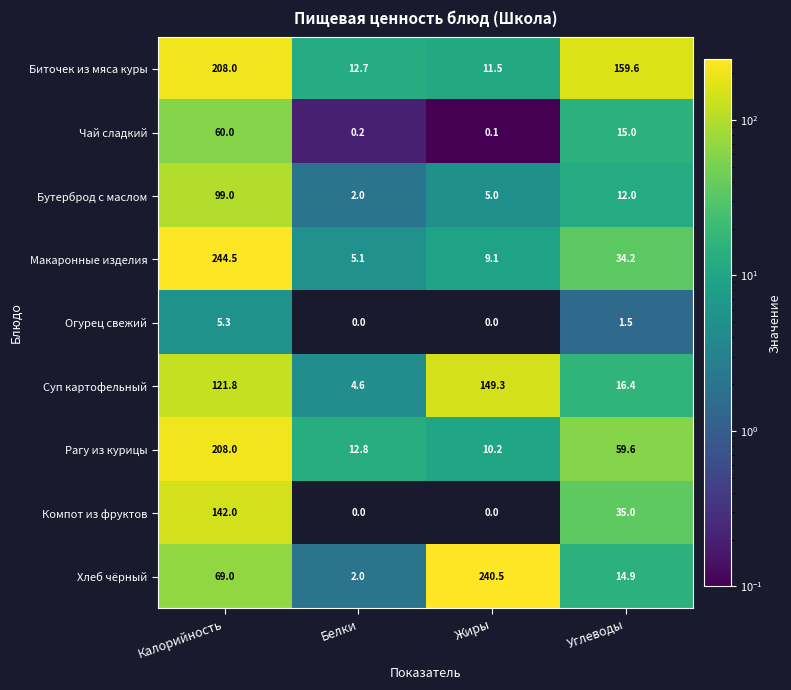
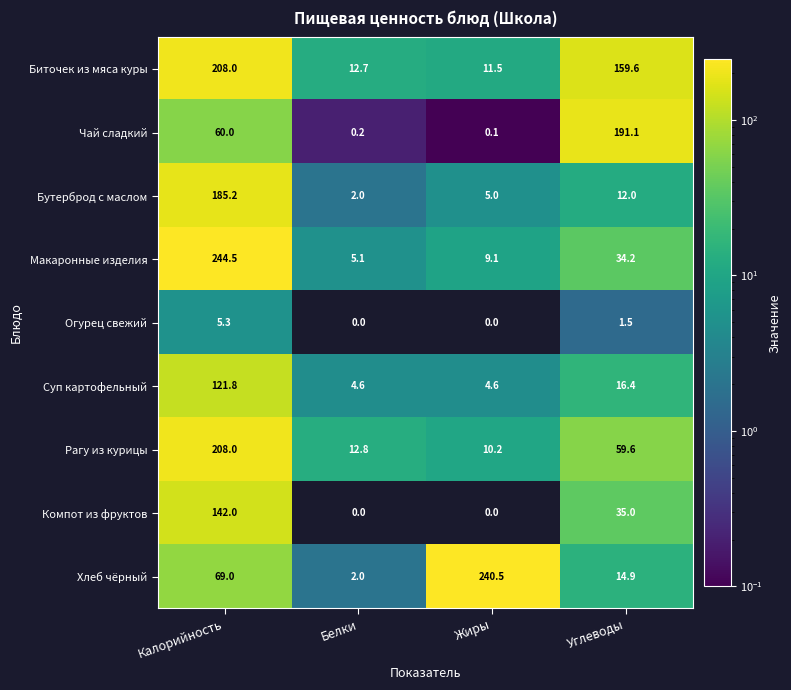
Чай сладкий, Углеводы: 15.0 -> 191.1
Бутерброд с маслом, Калорийность: 99.0 -> 185.2
Суп картофельный, Жиры: 149.3 -> 4.6
